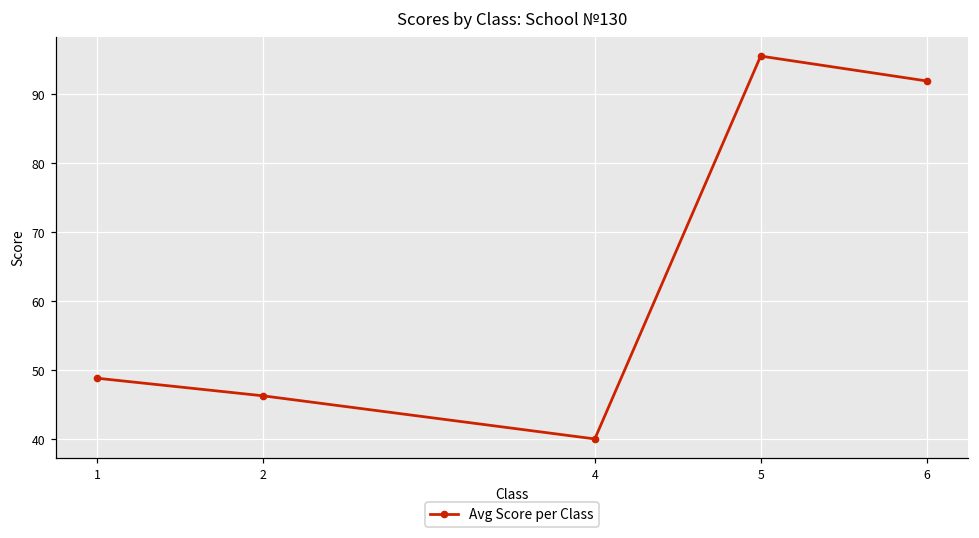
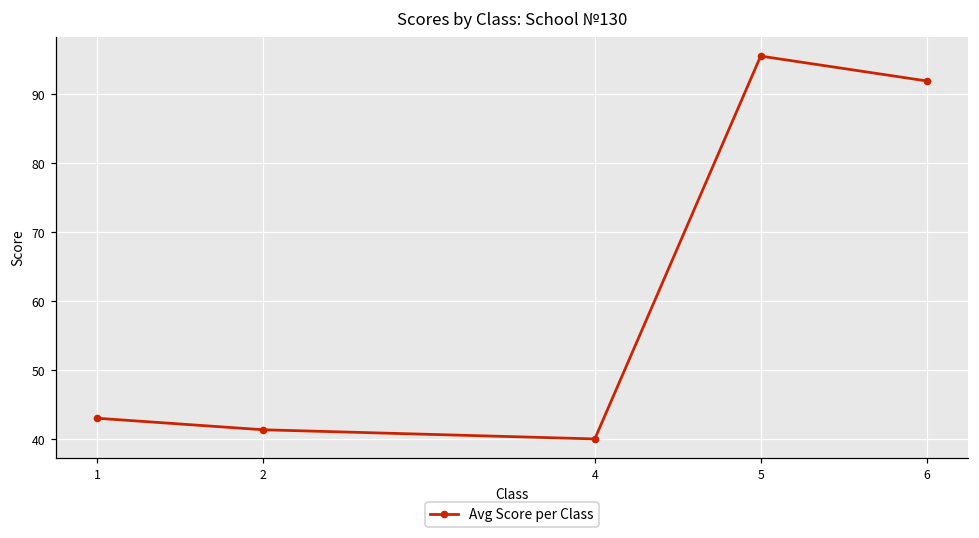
1: 49 -> 43
2: 46 -> 41
